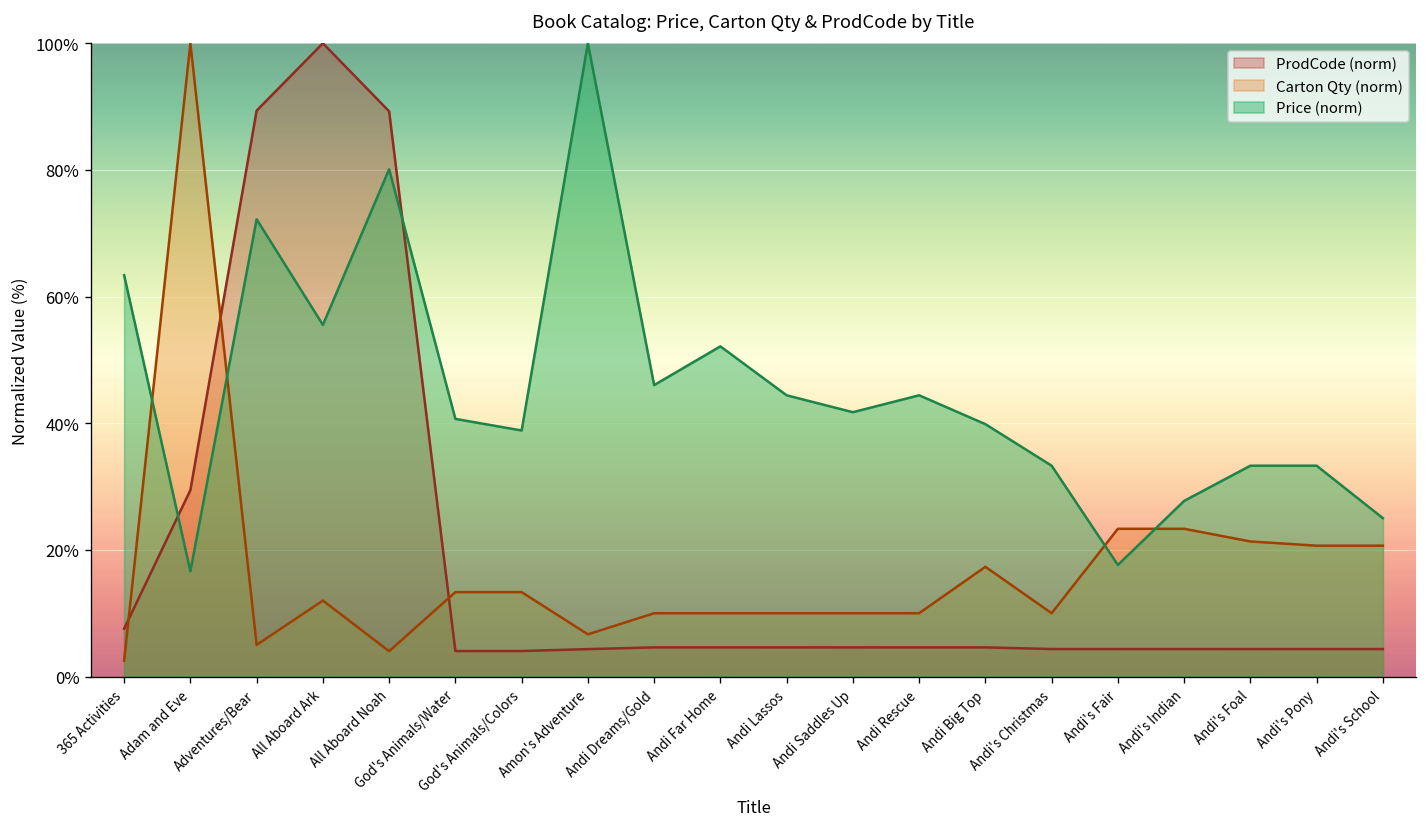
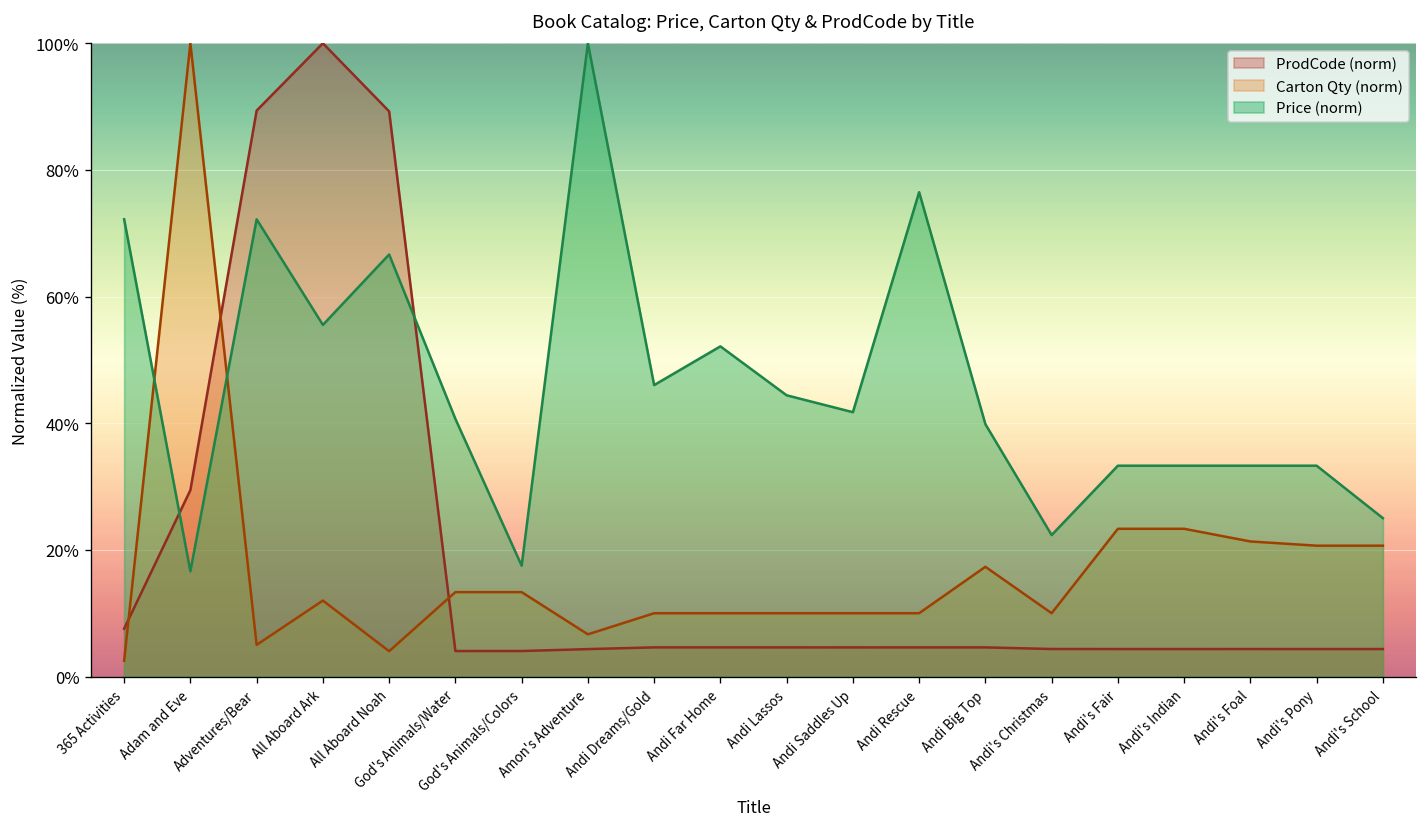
Price (norm), 365 Activities: 63% -> 72%
Price (norm), All Aboard Noah: 80% -> 67%
Price (norm), God's Animals/Colors: 39% -> 18%
Price (norm), Andi Rescue: 44% -> 76%
Price (norm), Andi's Christmas: 33% -> 22%
Price (norm), Andi's Fair: 18% -> 33%
Price (norm), Andi's Indian: 28% -> 33%
